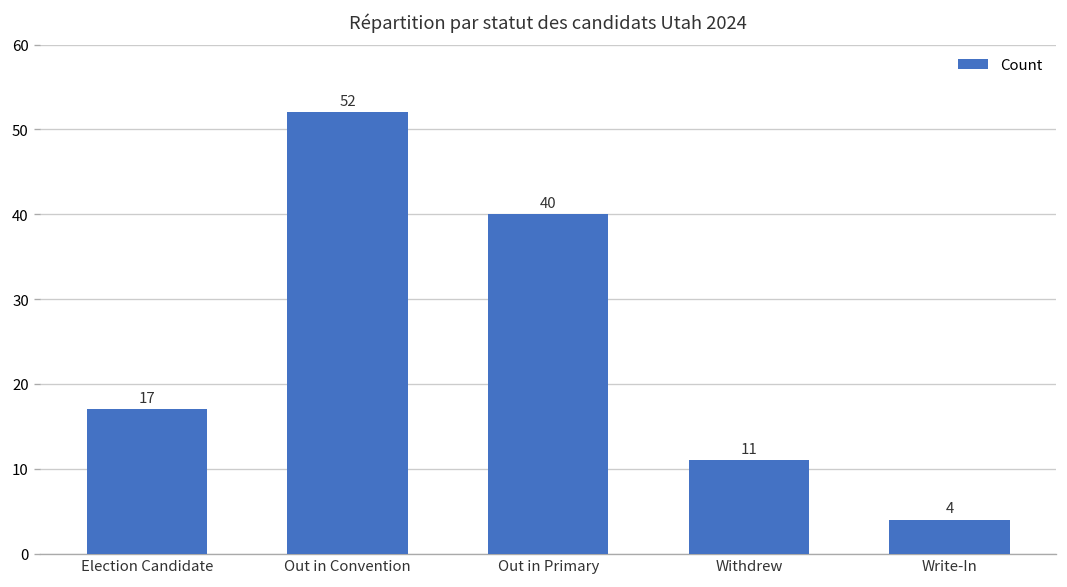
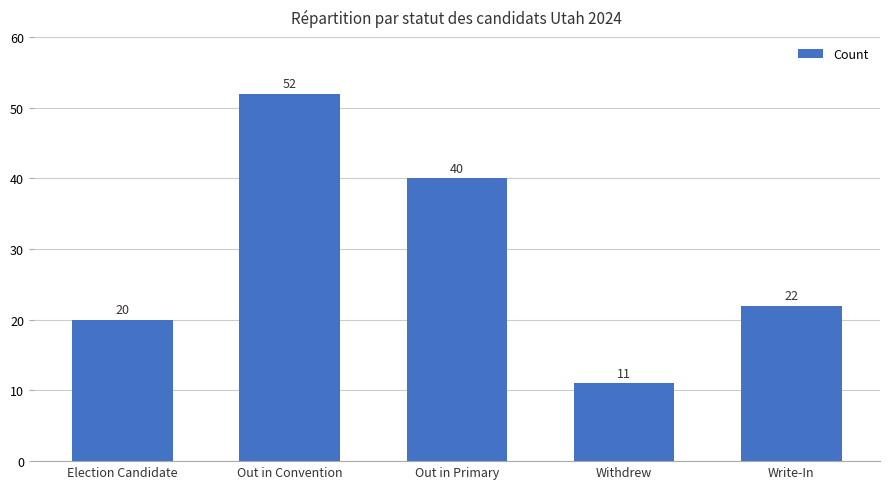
Election Candidate: 17 -> 20
Write-In: 4 -> 22
